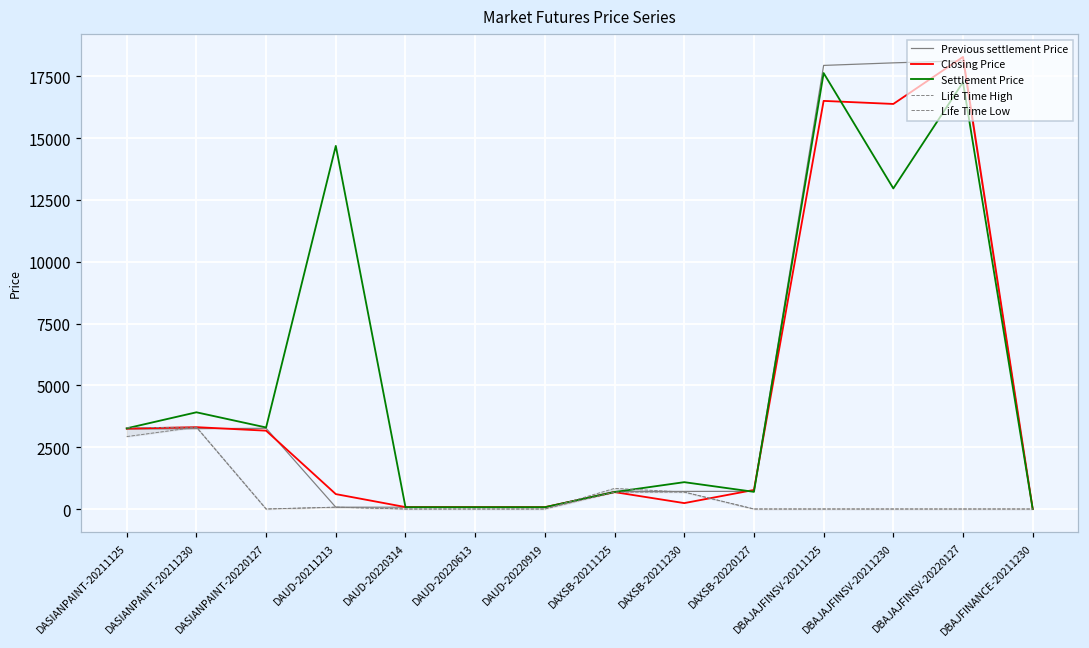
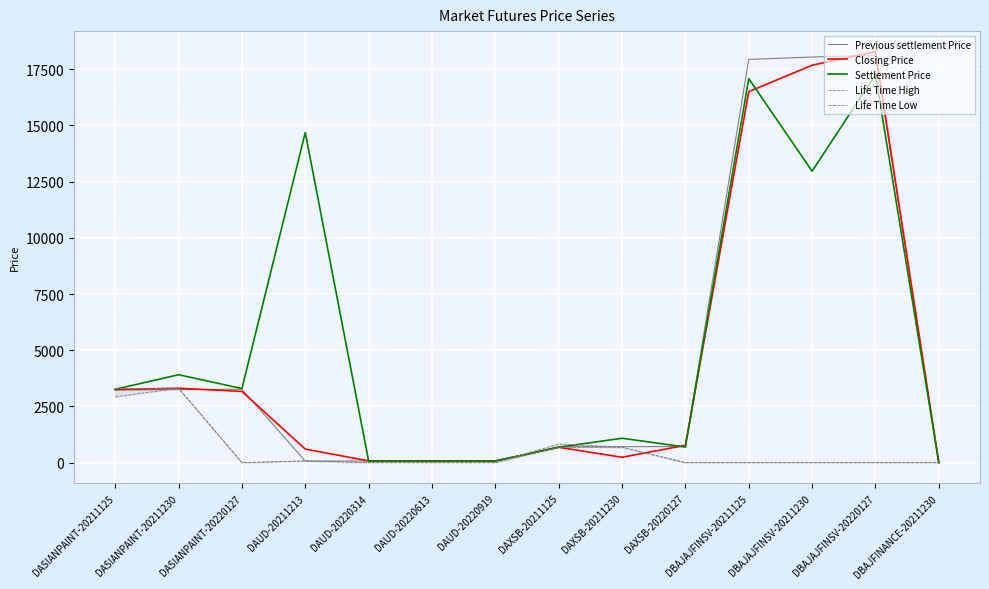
Settlement Price, DBAJAJFINSV-20211125: 17600 -> 17100
Closing Price, DBAJAJFINSV-20211230: 16400 -> 17700
